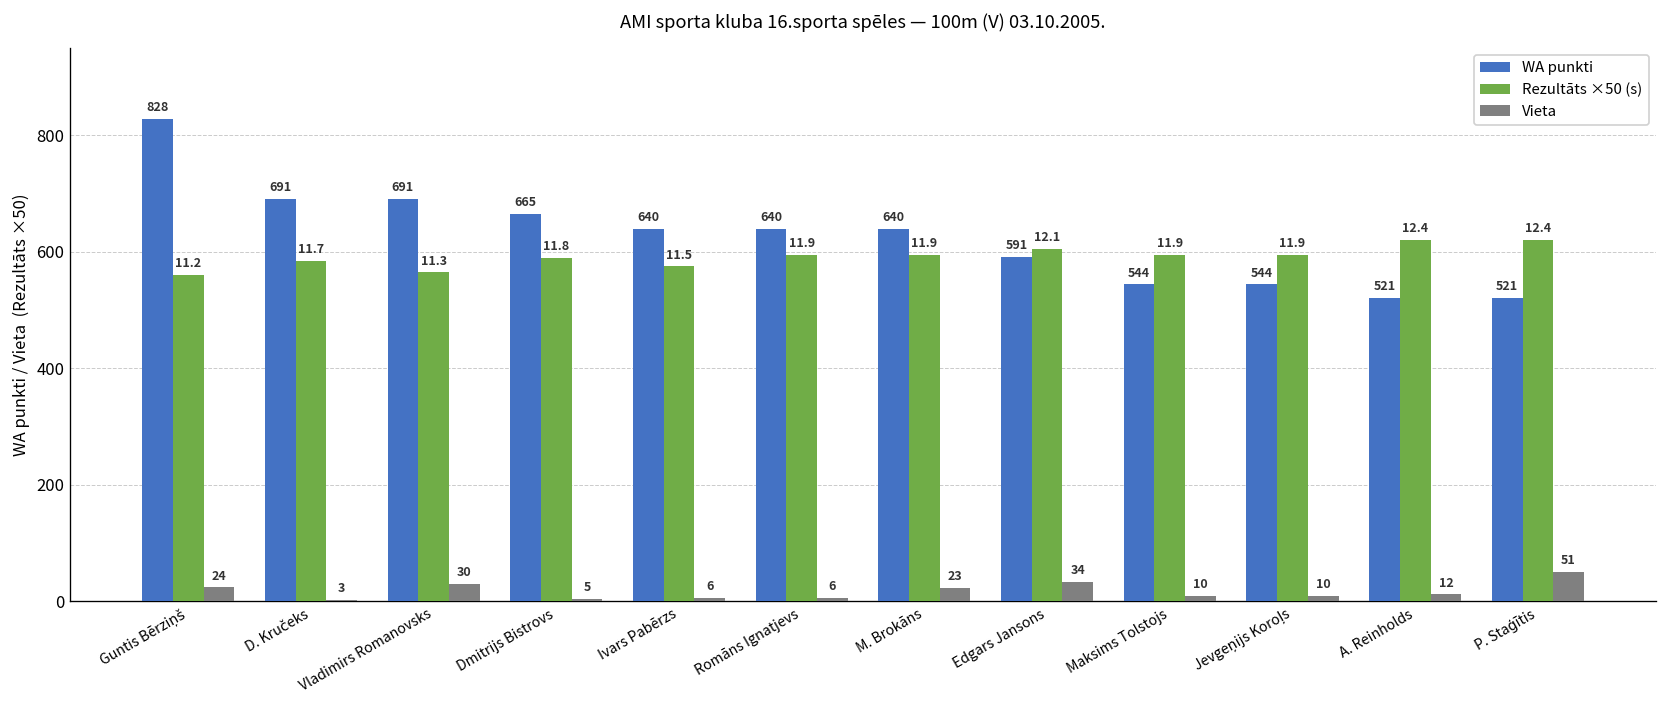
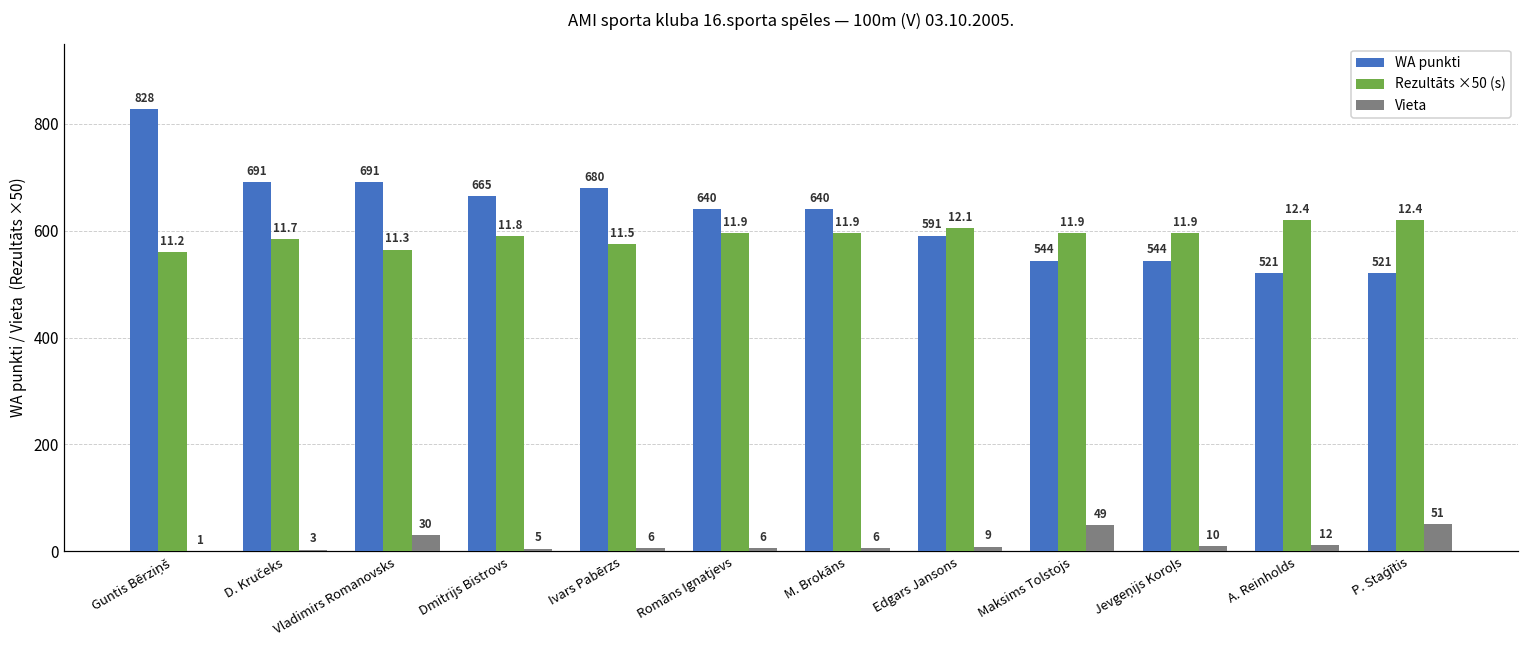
Vieta, Guntis Bērziņš: 24 -> 1
WA punkti, Ivars Pabērzs: 640 -> 680
Vieta, M. Brokāns: 23 -> 6
Vieta, Edgars Jansons: 34 -> 9
Vieta, Maksims Tolstojs: 10 -> 49
